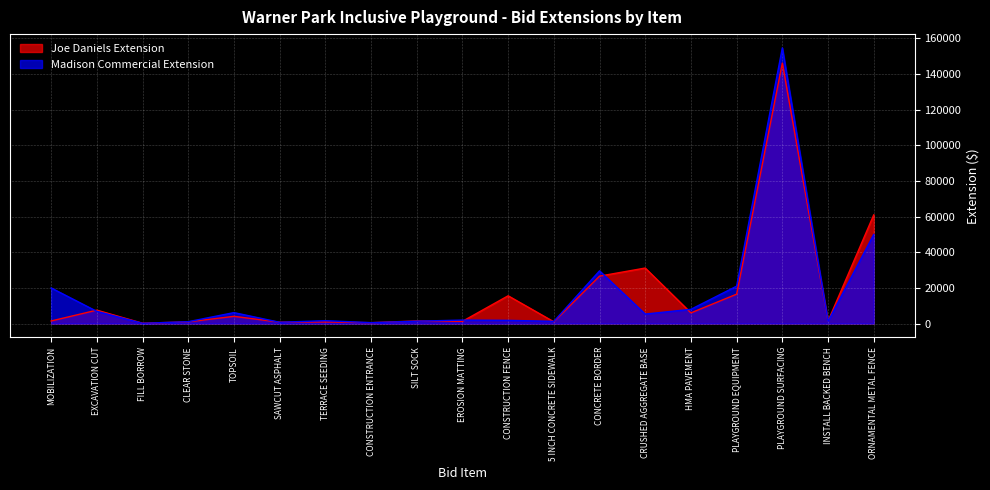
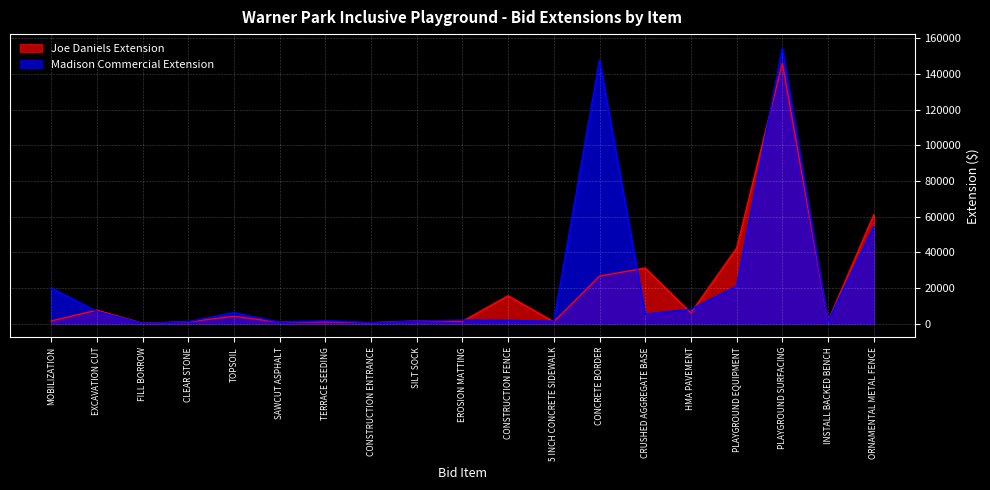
Madison Commercial Extension, CONCRETE BORDER: 30000 -> 148000
Joe Daniels Extension, PLAYGROUND EQUIPMENT: 17000 -> 42000
Madison Commercial Extension, ORNAMENTAL METAL FENCE: 50000 -> 55000
